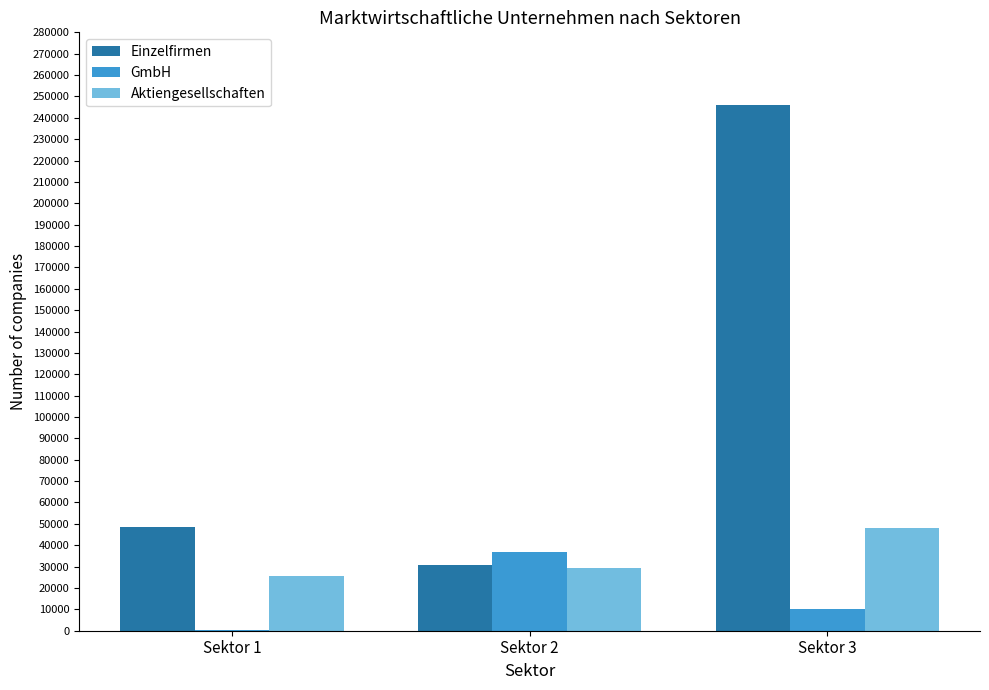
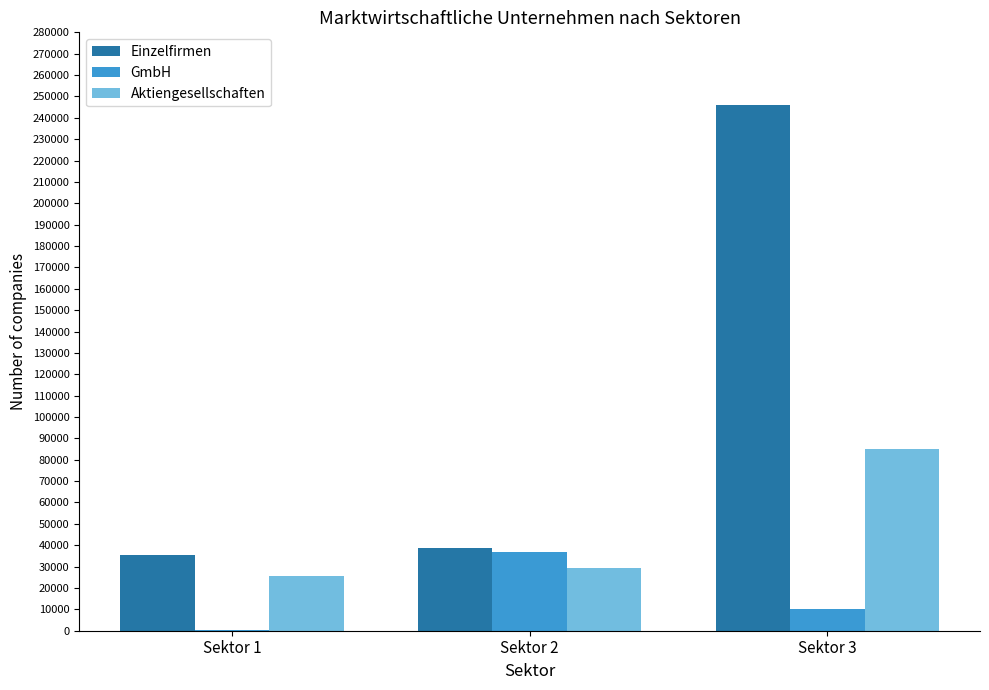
Einzelfirmen, Sektor 1: 48000 -> 35000
Einzelfirmen, Sektor 2: 31000 -> 39000
Aktiengesellschaften, Sektor 3: 48000 -> 85000
